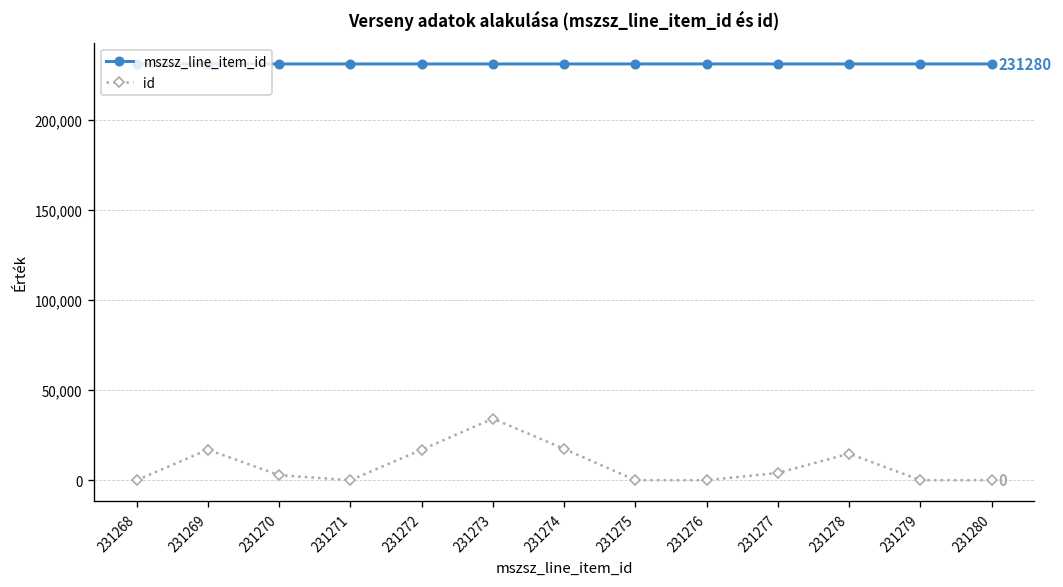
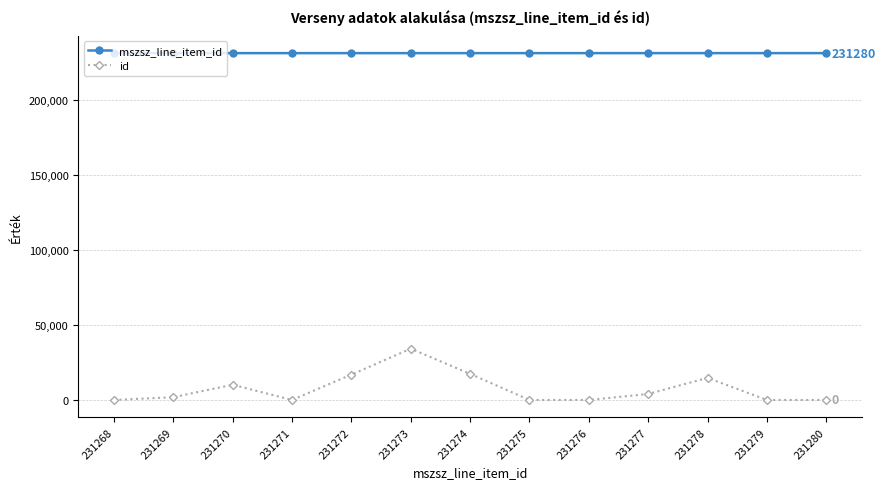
id, 231269: 17,000 -> 2,000
id, 231270: 3,000 -> 10,000
